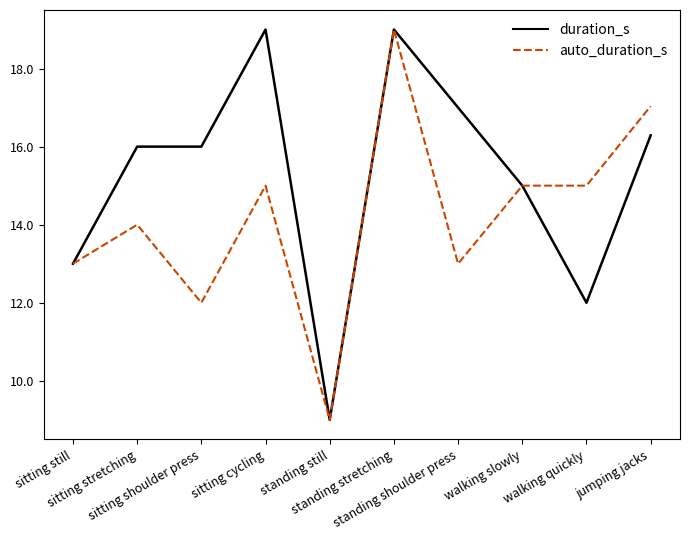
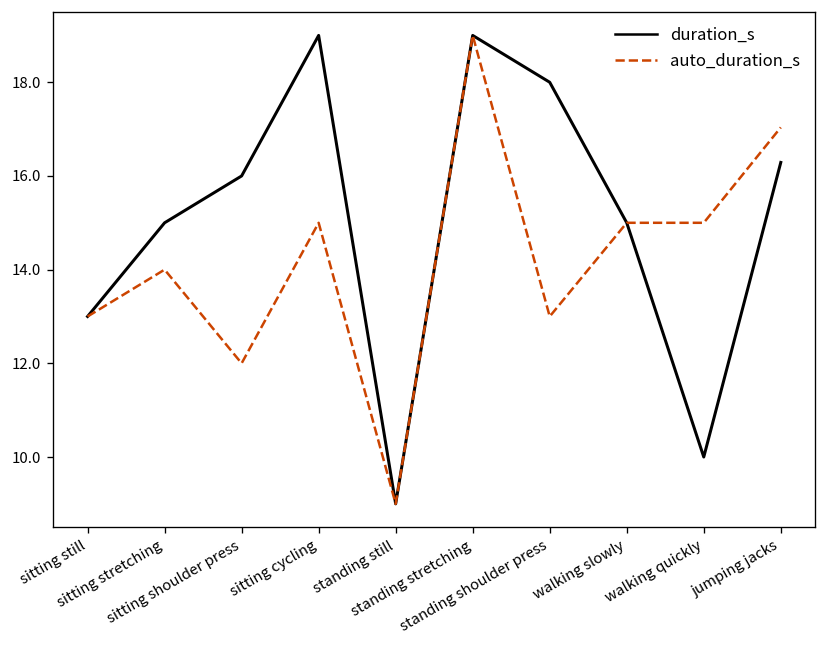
duration_s, sitting stretching: 16 -> 15
duration_s, standing shoulder press: 17 -> 18
duration_s, walking quickly: 12 -> 10
